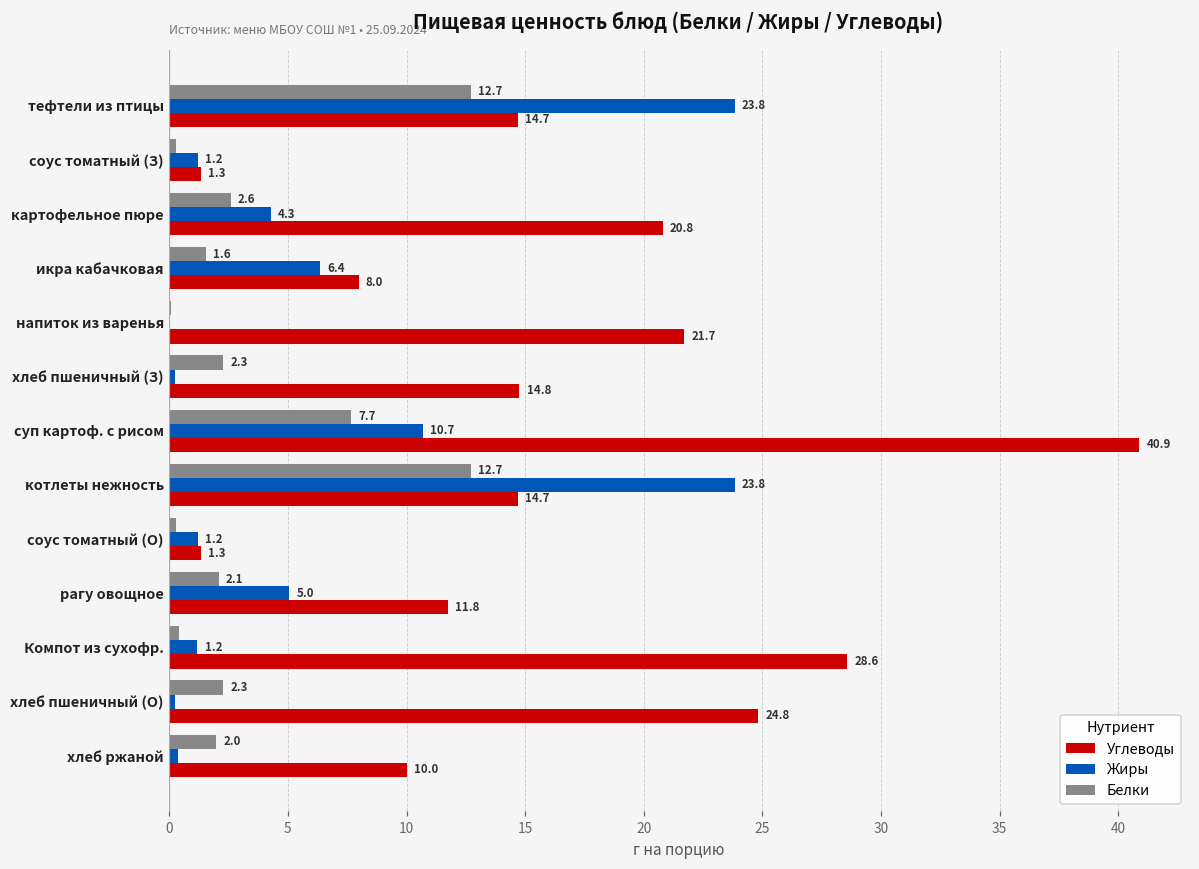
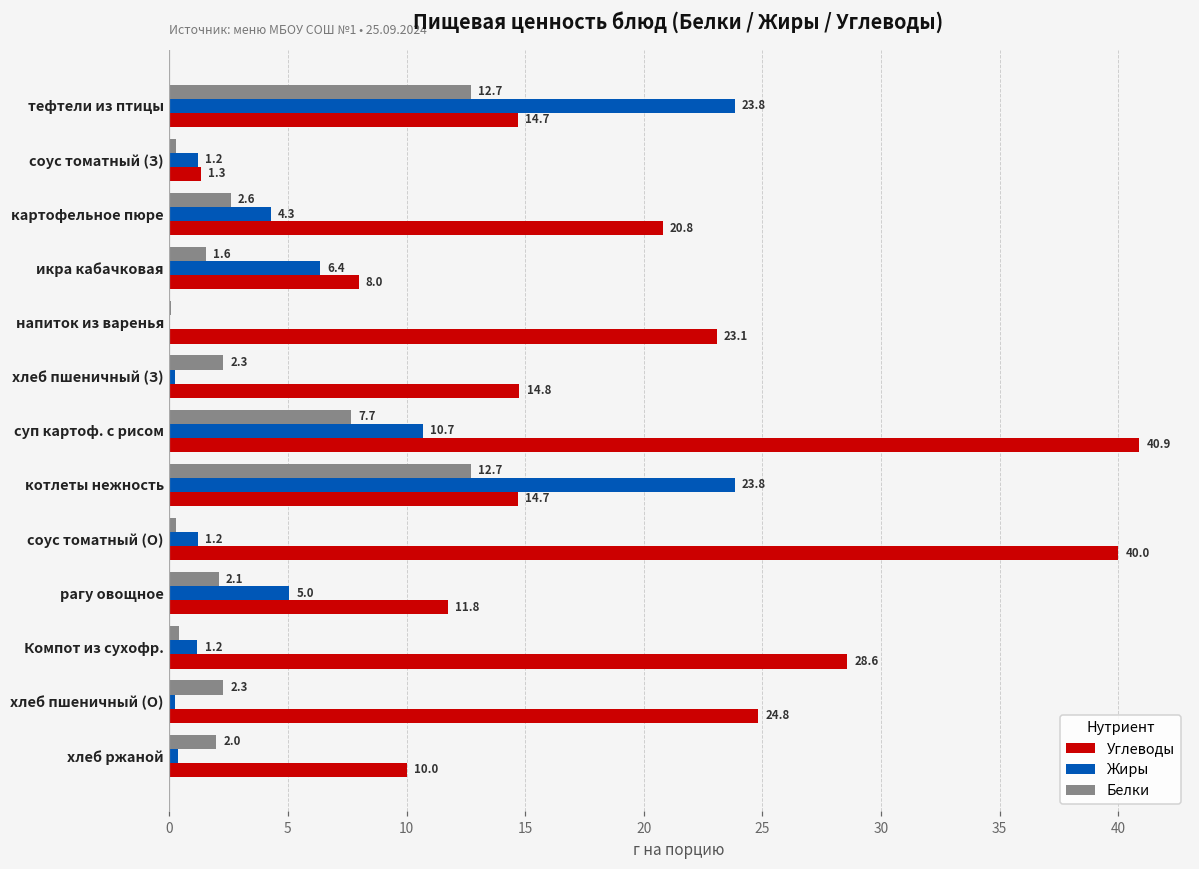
Углеводы, напиток из варенья: 21.7 -> 23.1
Углеводы, соус томатный (О): 1.3 -> 40.0
